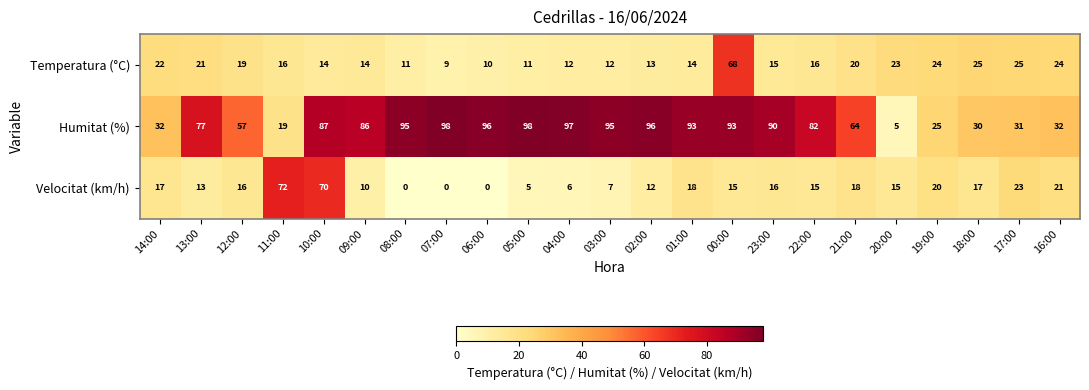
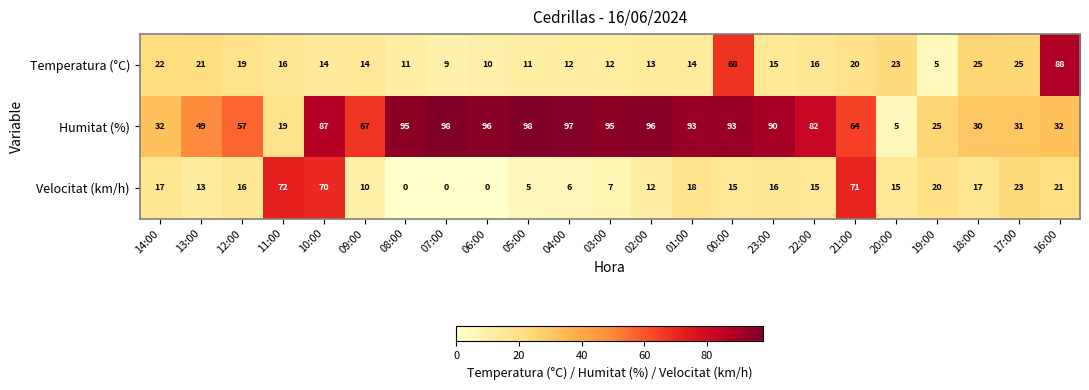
Temperatura (°C), 19:00: 24 -> 5
Temperatura (°C), 16:00: 24 -> 88
Humitat (%), 13:00: 77 -> 49
Humitat (%), 09:00: 86 -> 67
Velocitat (km/h), 21:00: 18 -> 71
